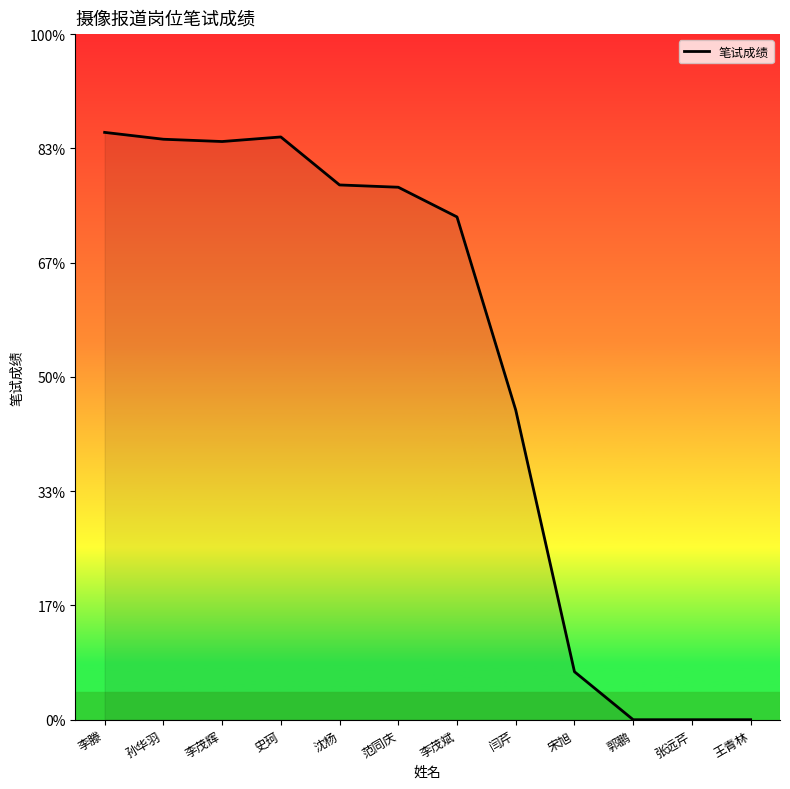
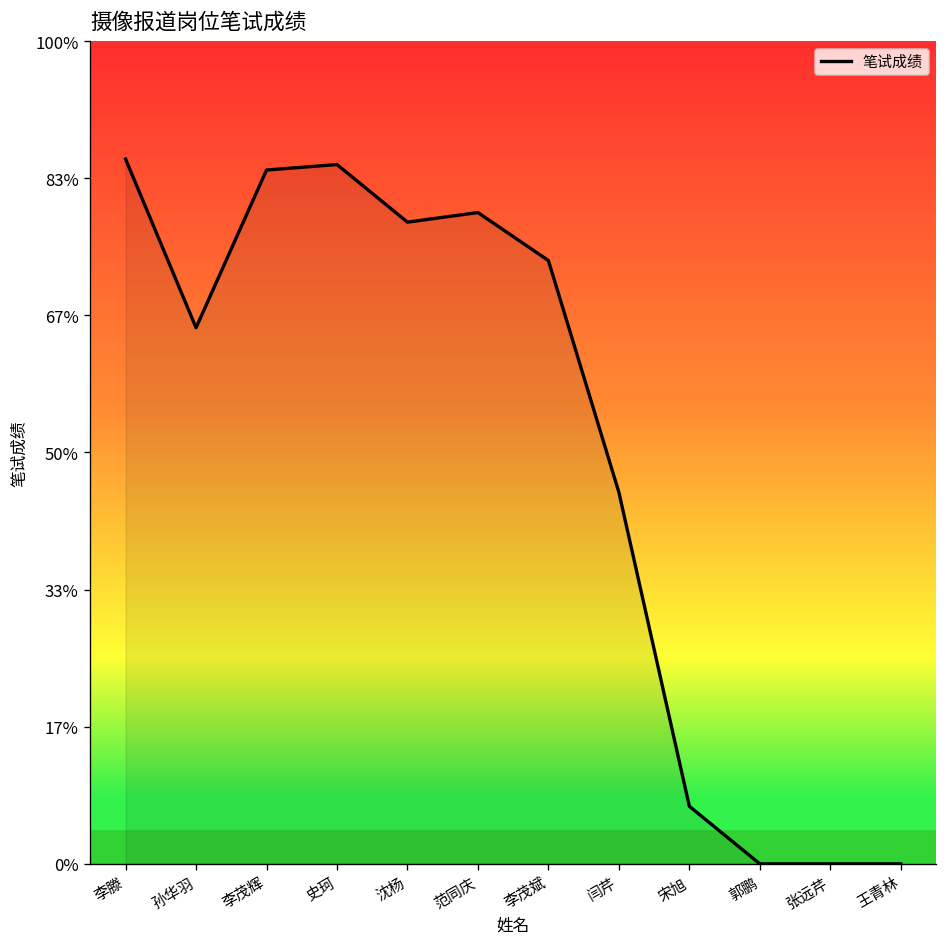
孙华羽: 85% -> 65%
范同庆: 78% -> 79%
